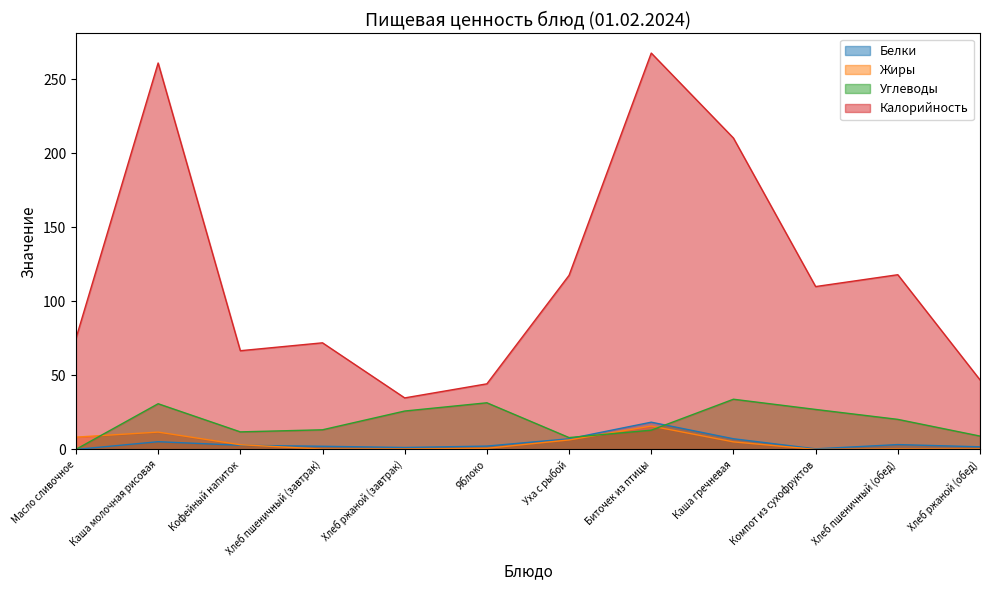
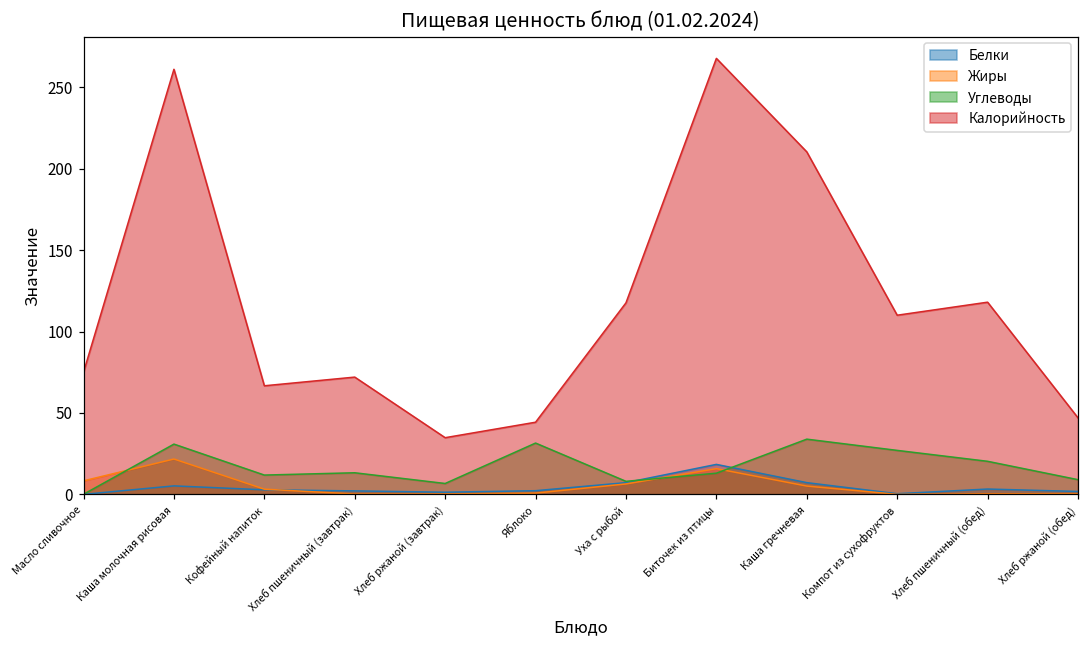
Жиры, Каша молочная рисовая: 12 -> 22
Углеводы, Хлеб ржаной (завтрак): 26 -> 7
